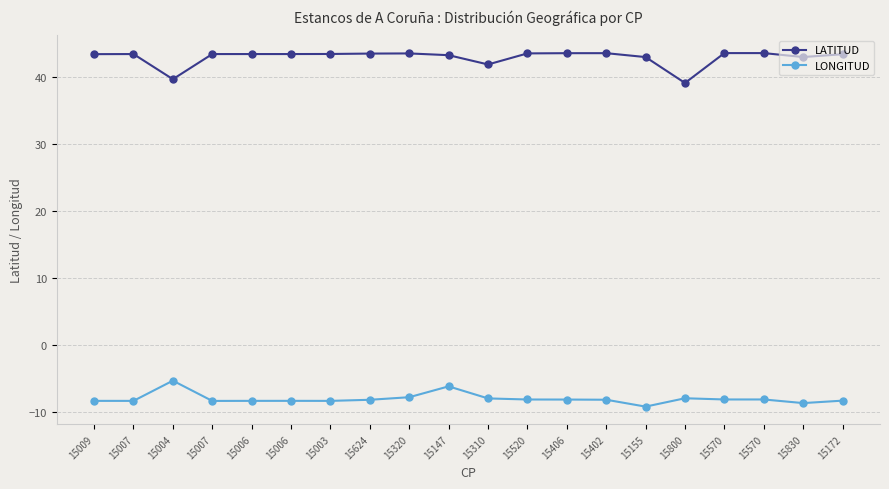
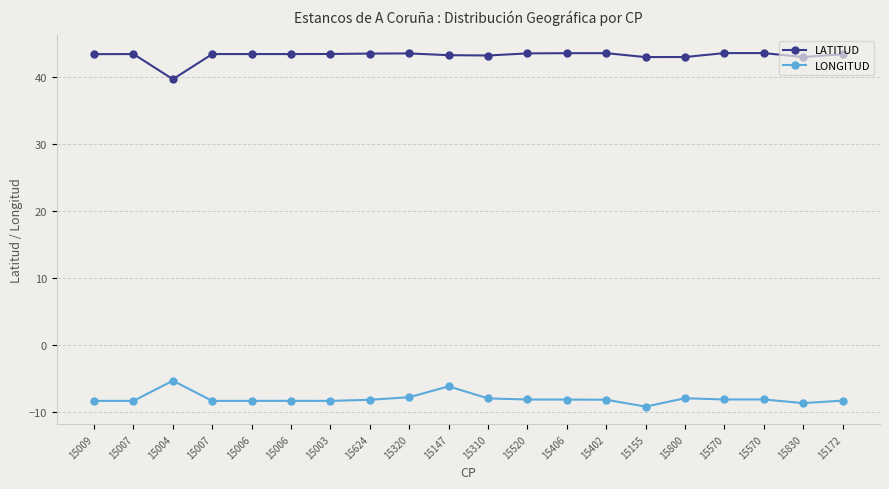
LATITUD, 15310: 42 -> 43
LATITUD, 15800: 39 -> 43
